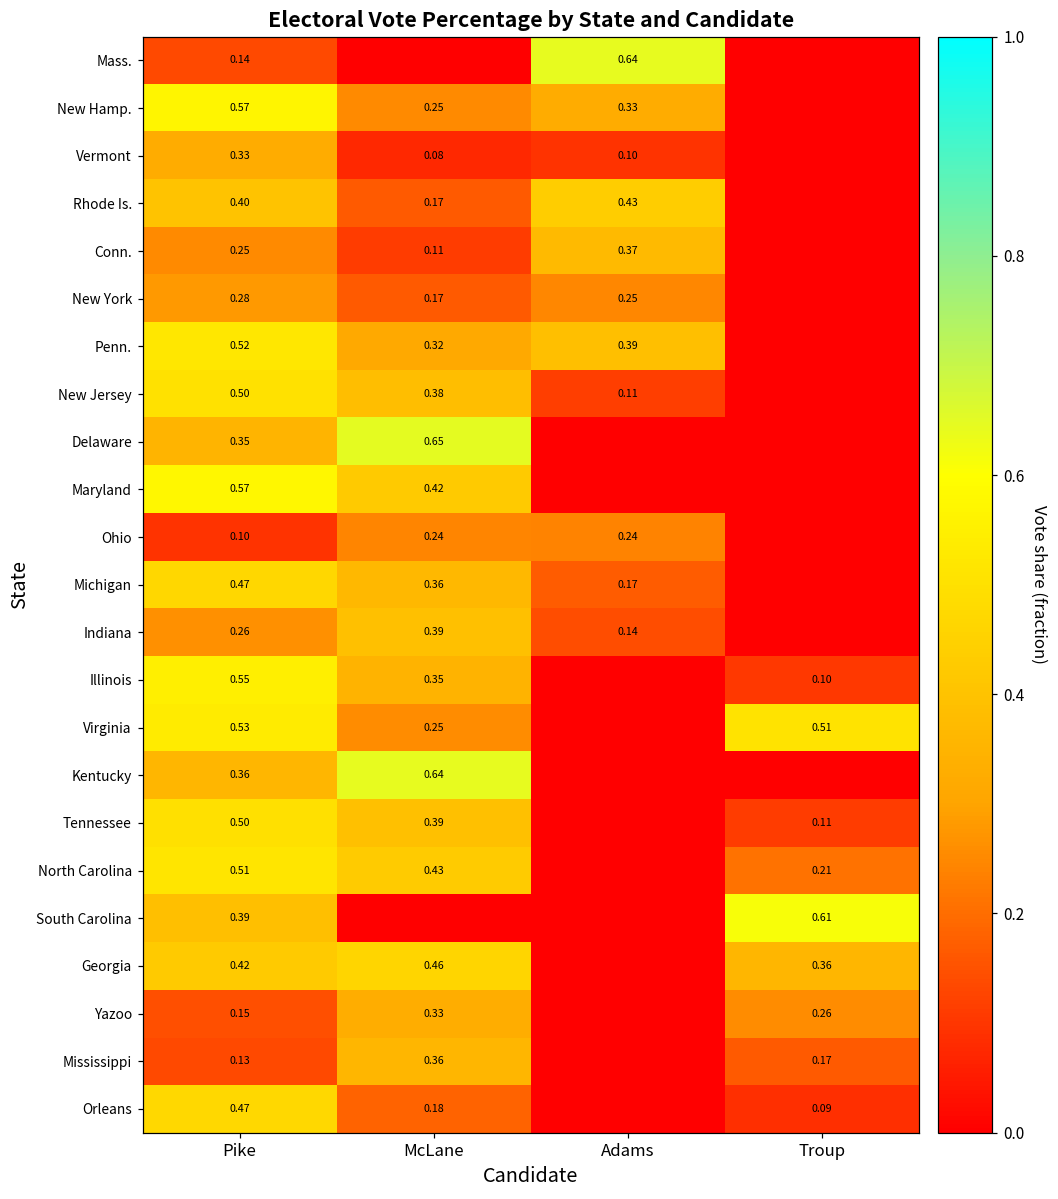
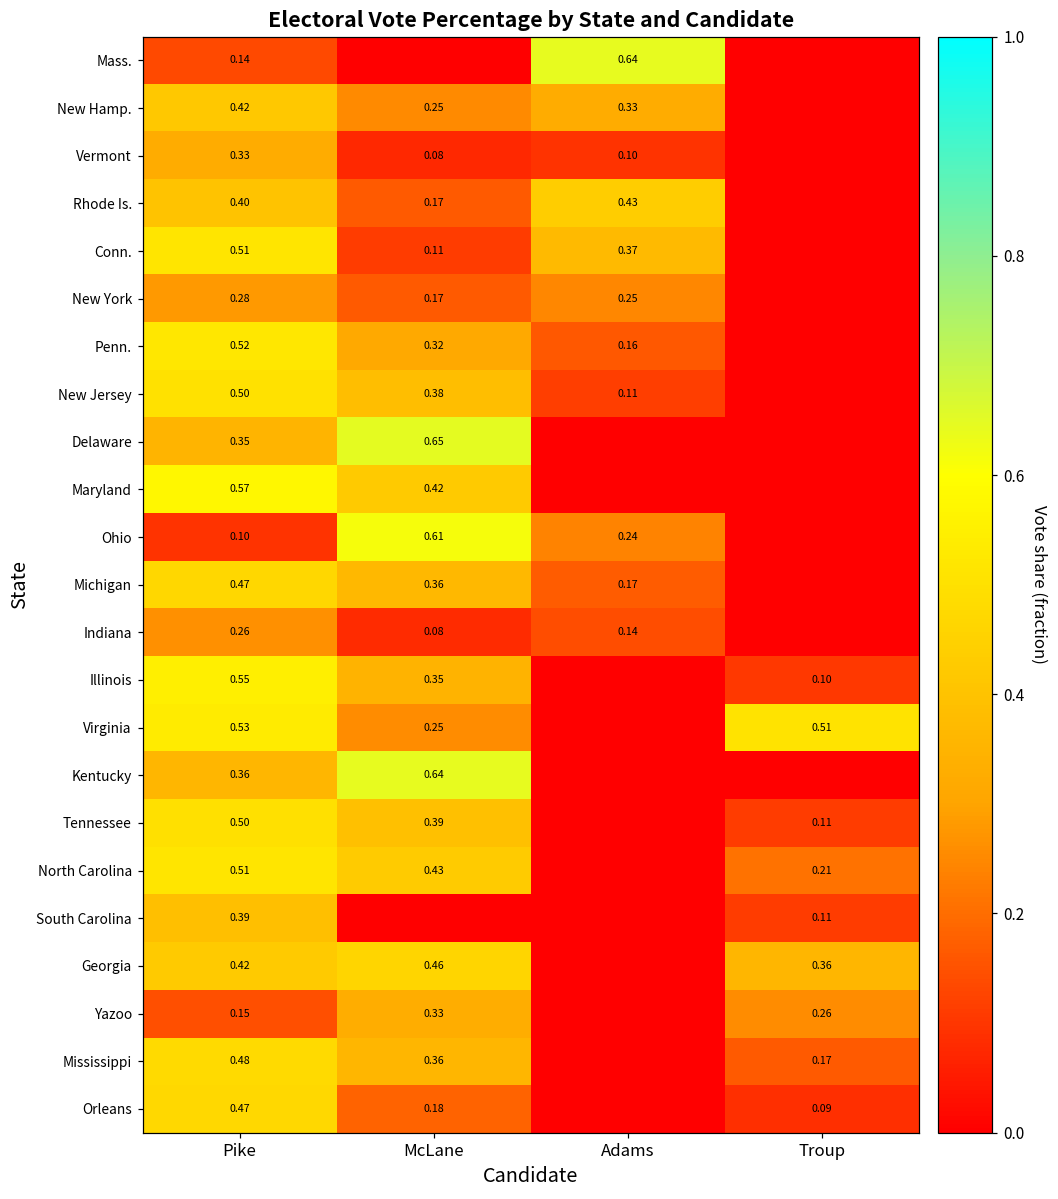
New Hamp., Pike: 0.57 -> 0.42
Conn., Pike: 0.25 -> 0.51
Penn., Adams: 0.39 -> 0.16
Ohio, McLane: 0.24 -> 0.61
Indiana, McLane: 0.39 -> 0.08
South Carolina, Troup: 0.61 -> 0.11
Mississippi, Pike: 0.13 -> 0.48
